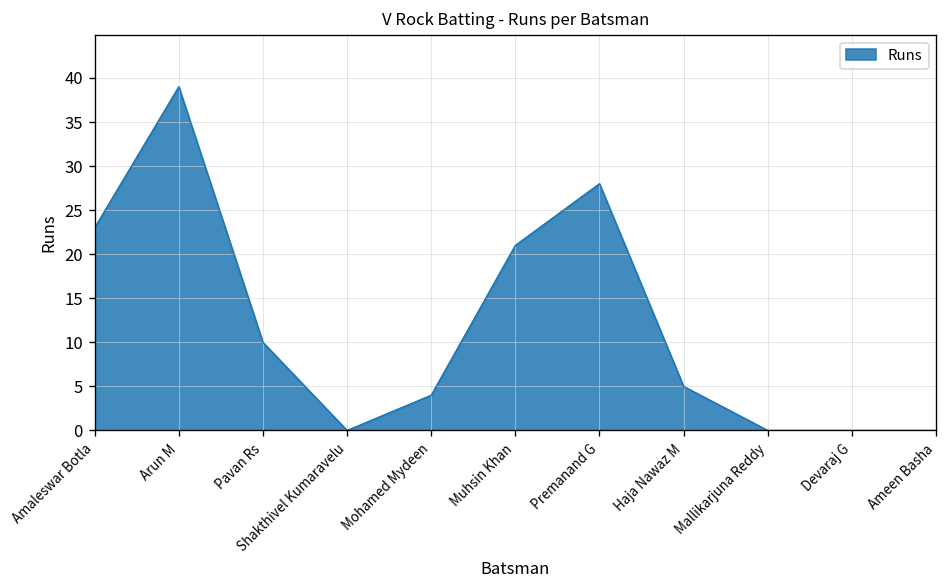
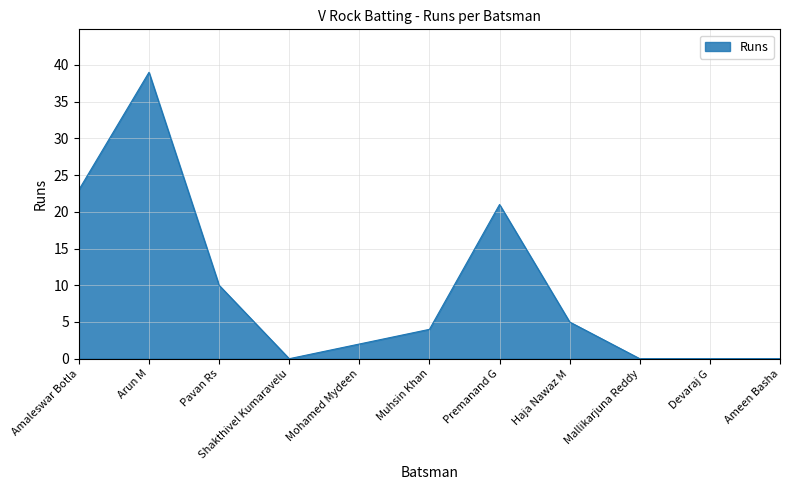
Mohamed Mydeen: 4 -> 2
Muhsin Khan: 21 -> 4
Premanand G: 28 -> 21
